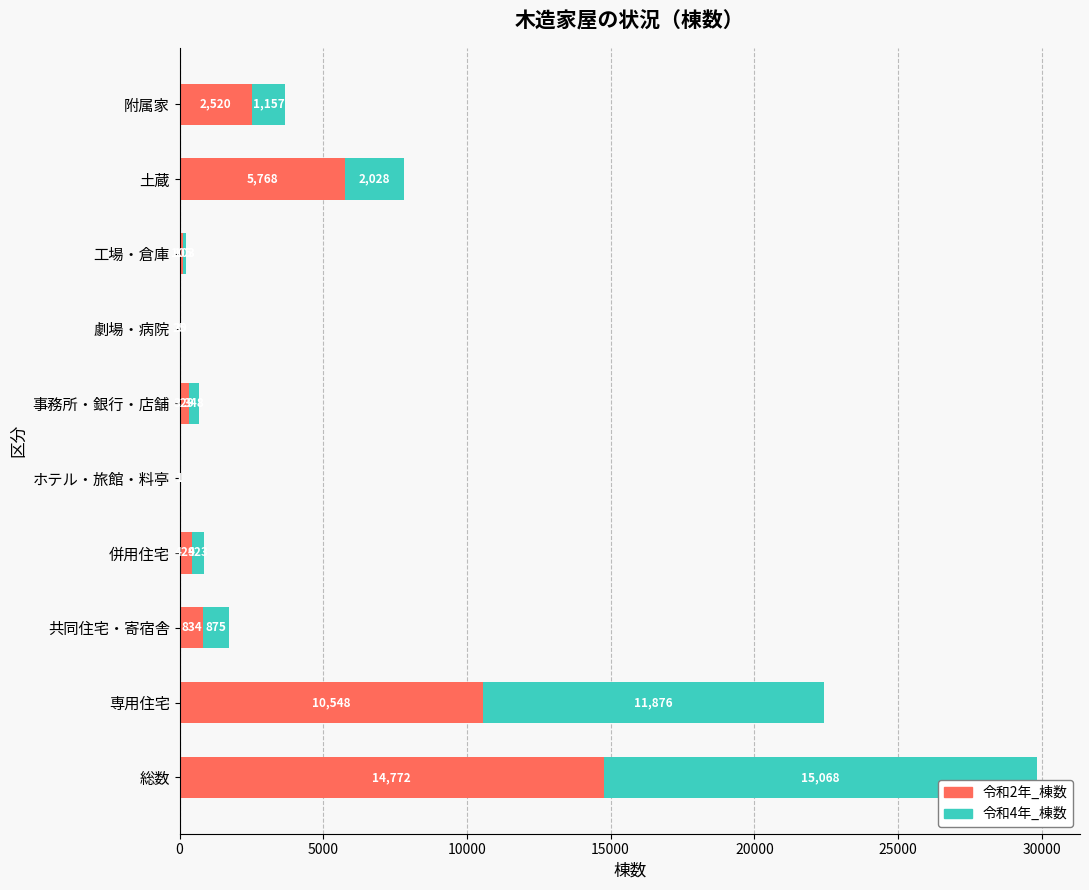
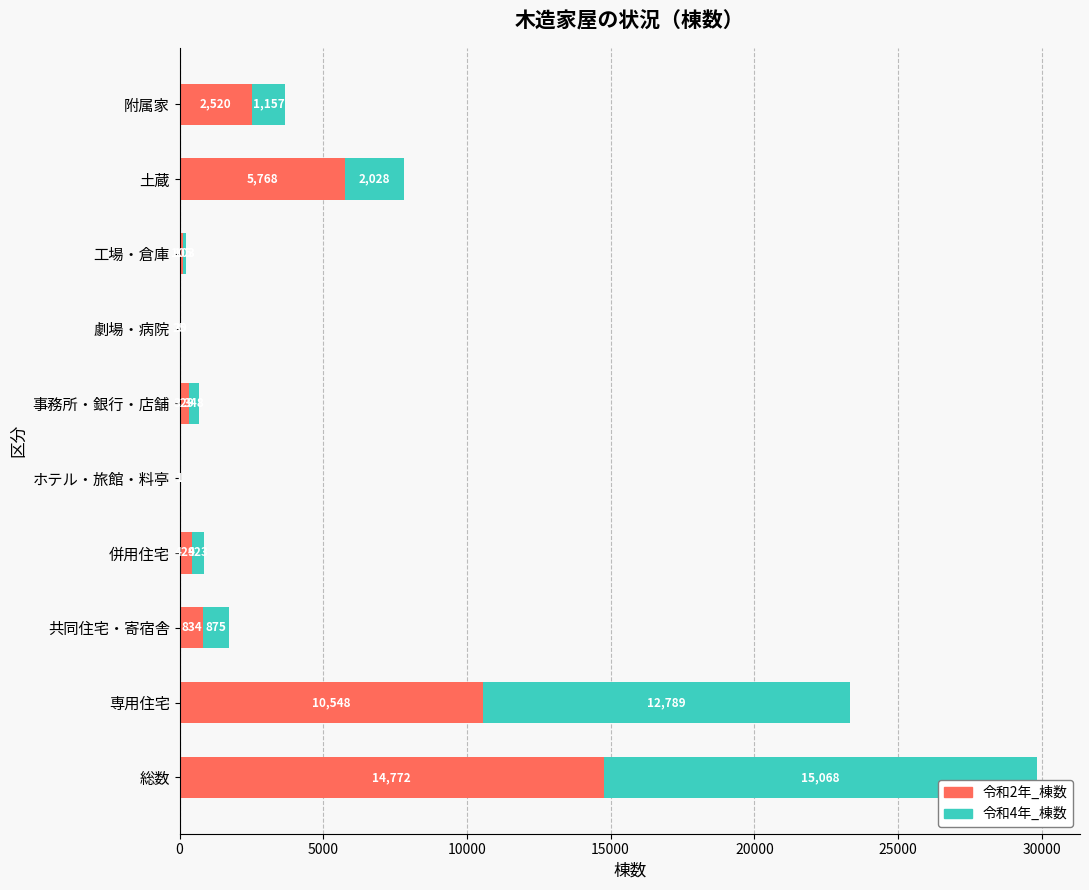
令和4年_棟数, 専用住宅: 11,876 -> 12,789
